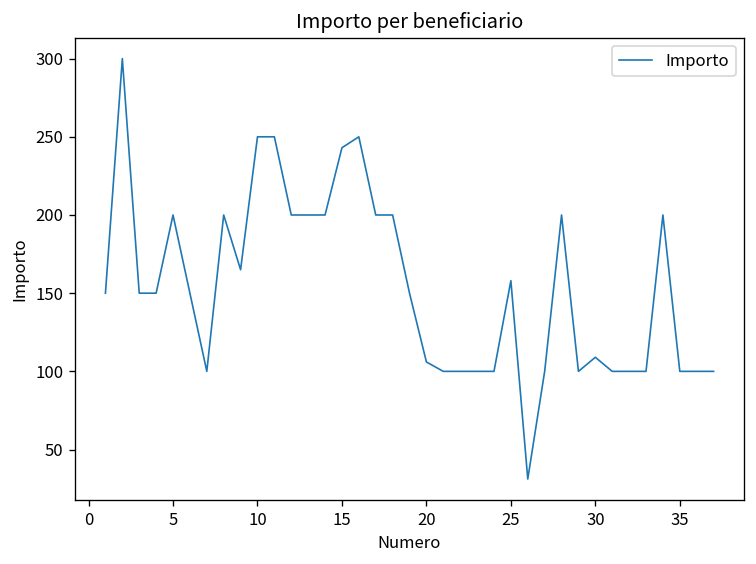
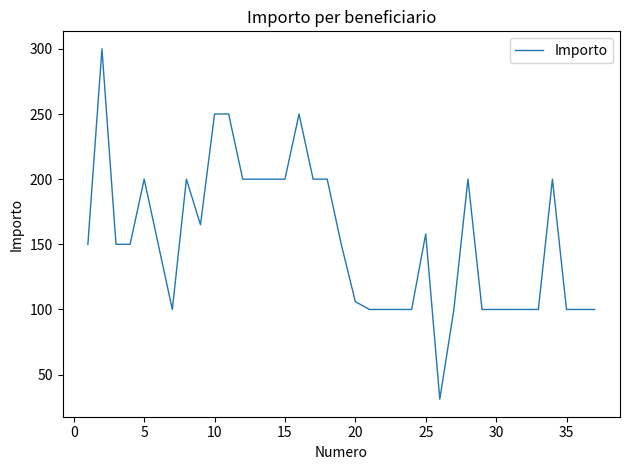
15: 243 -> 200
30: 109 -> 100
